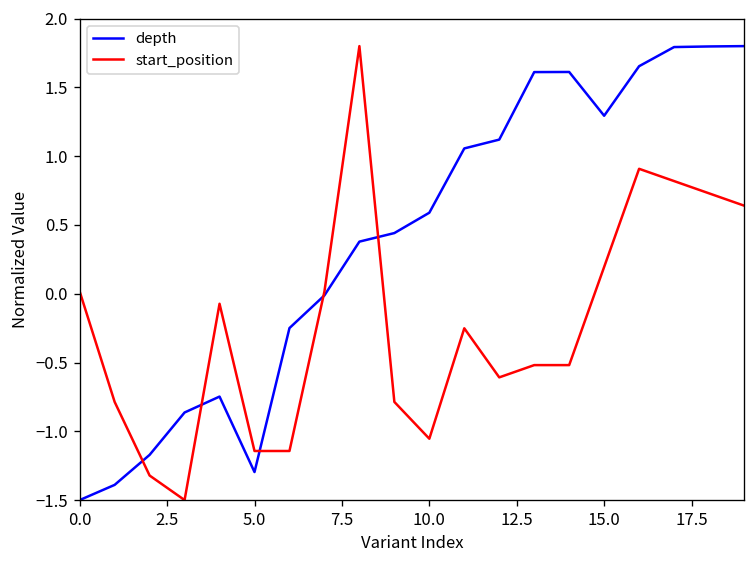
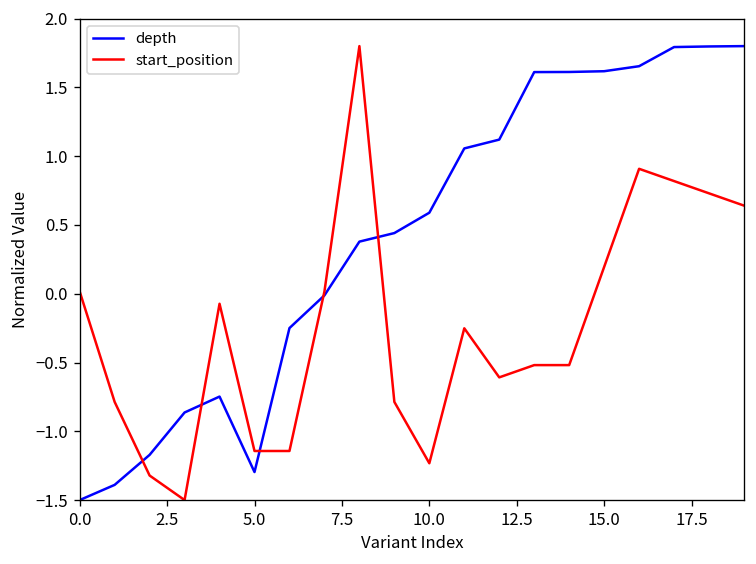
start_position, 10.0: -1.05 -> -1.23
depth, 15.0: 1.29 -> 1.62
